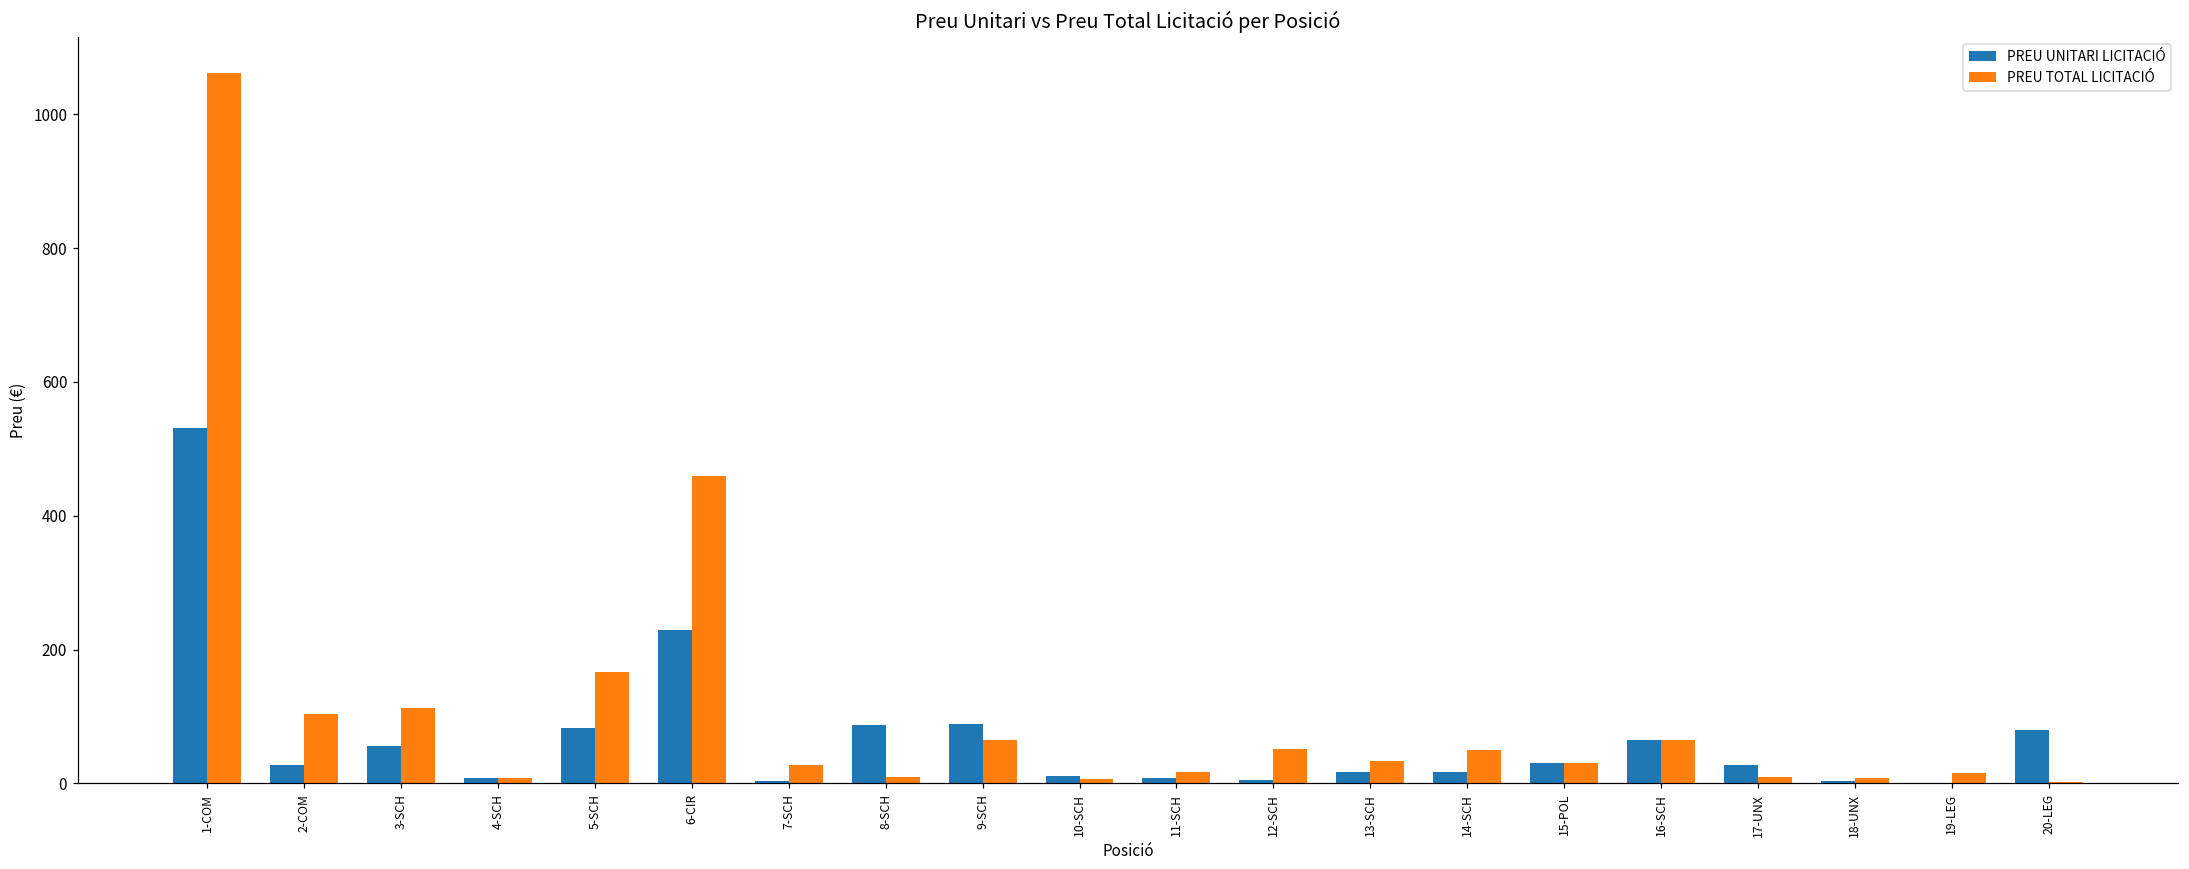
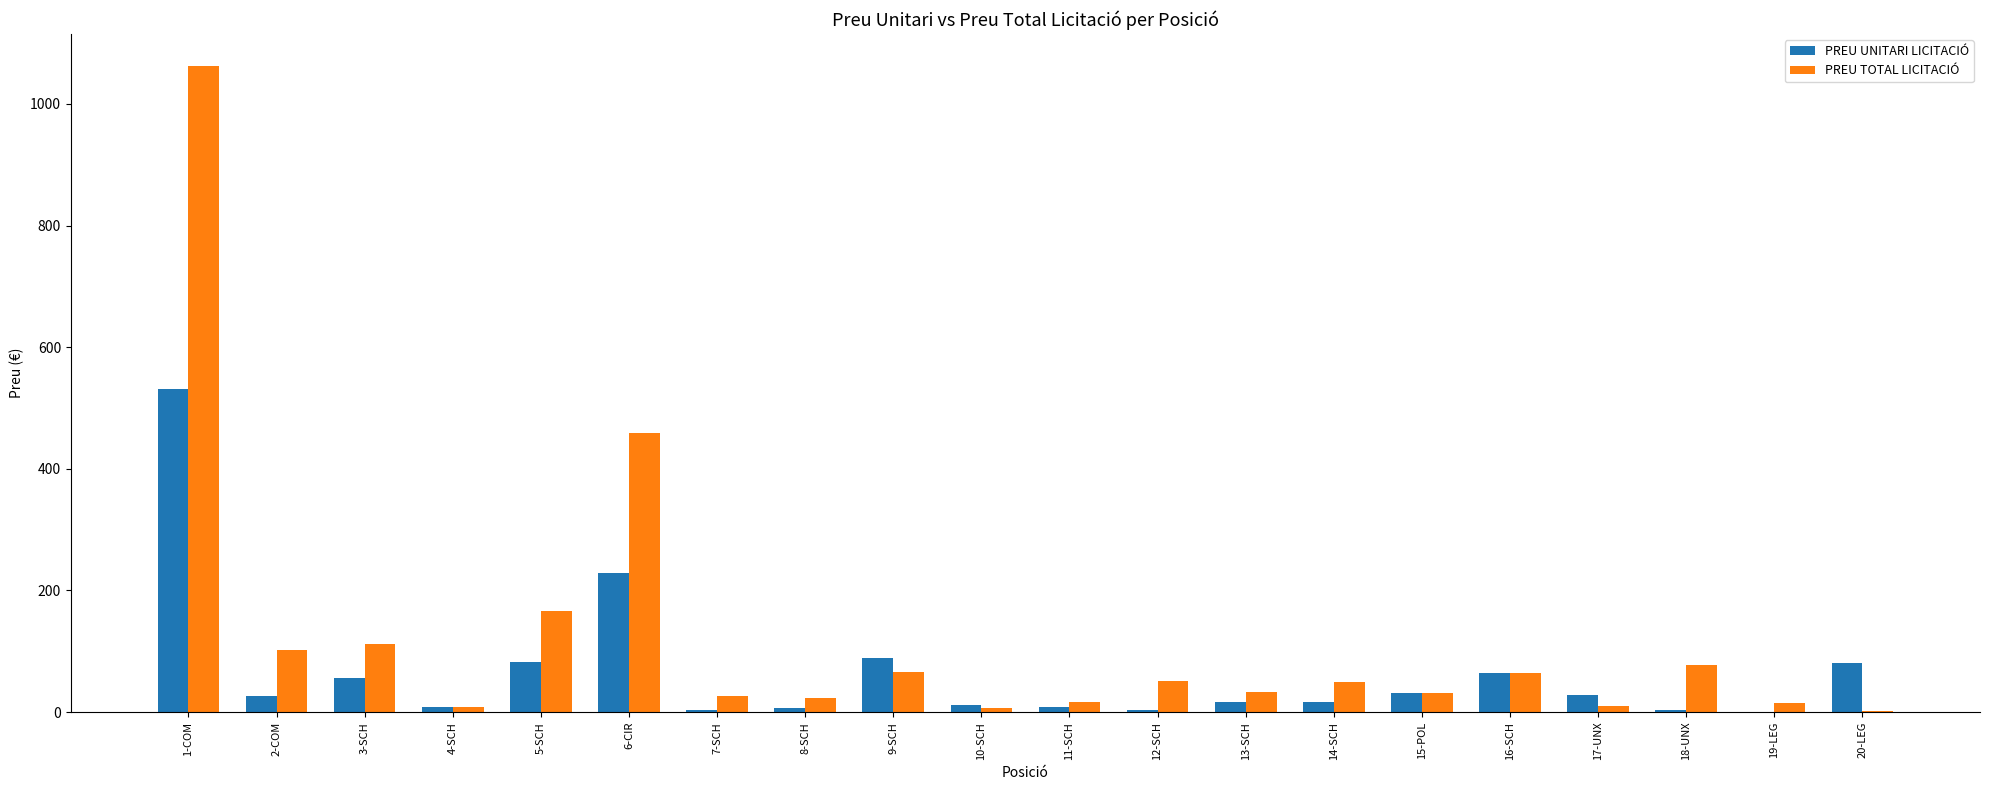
PREU UNITARI LICITACIÓ, 8-SCH: 90 -> 10
PREU TOTAL LICITACIÓ, 8-SCH: 10 -> 20
PREU TOTAL LICITACIÓ, 18-UNX: 10 -> 80
